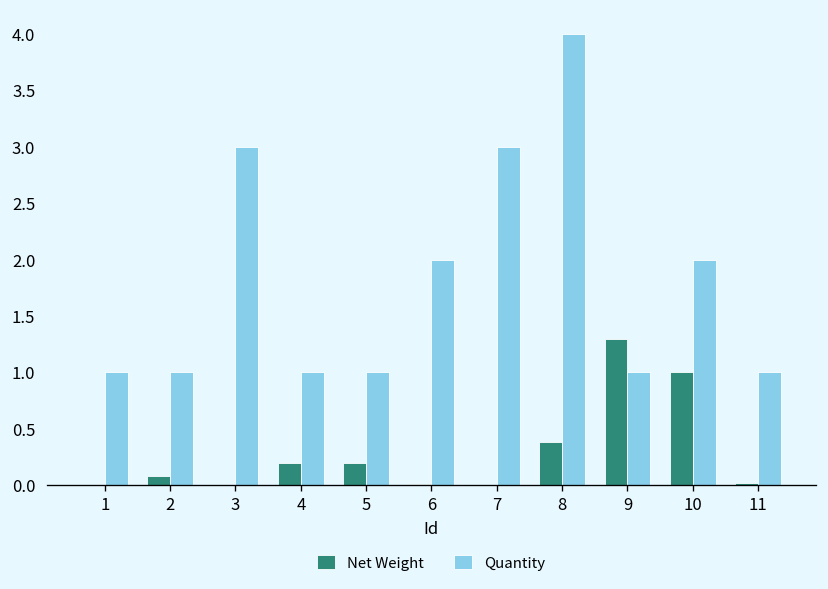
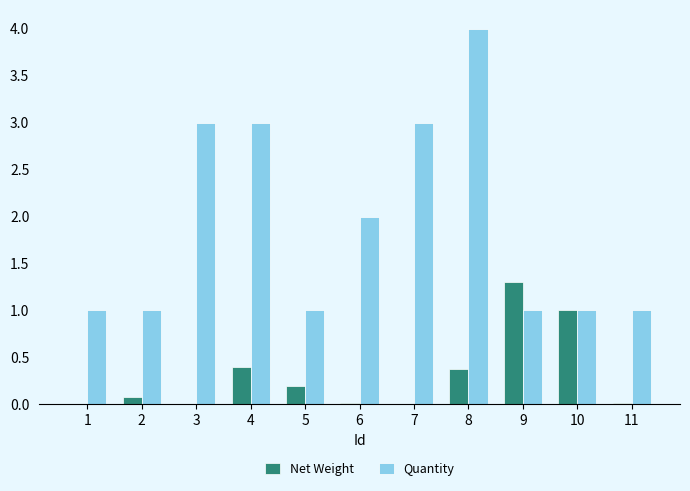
Net Weight, 4: 0.2 -> 0.4
Quantity, 4: 1 -> 3
Quantity, 10: 2 -> 1
